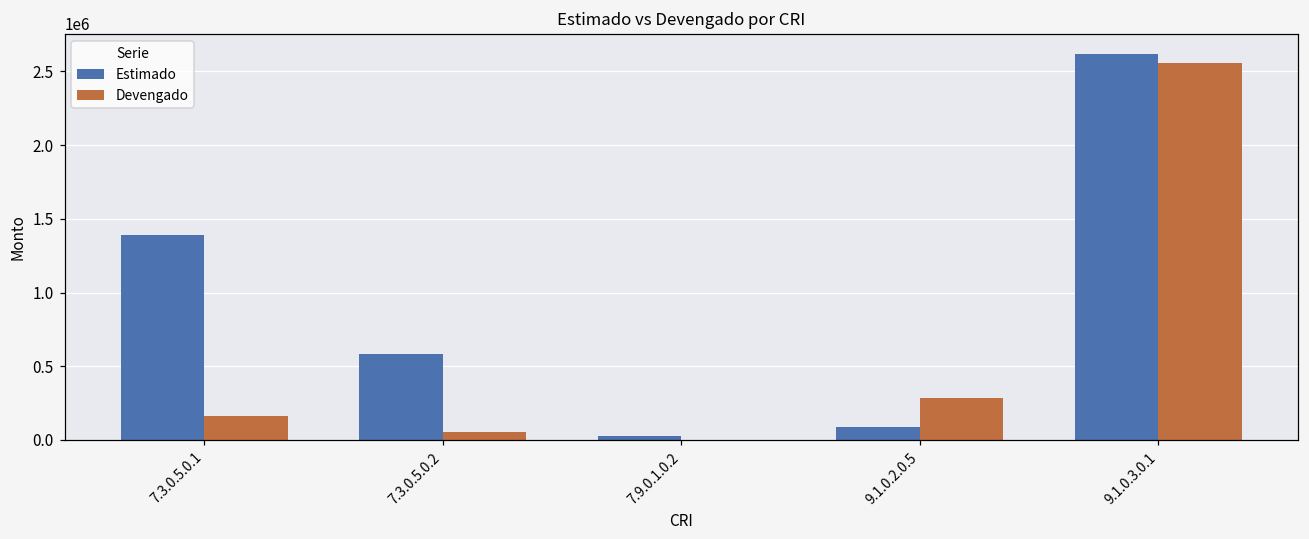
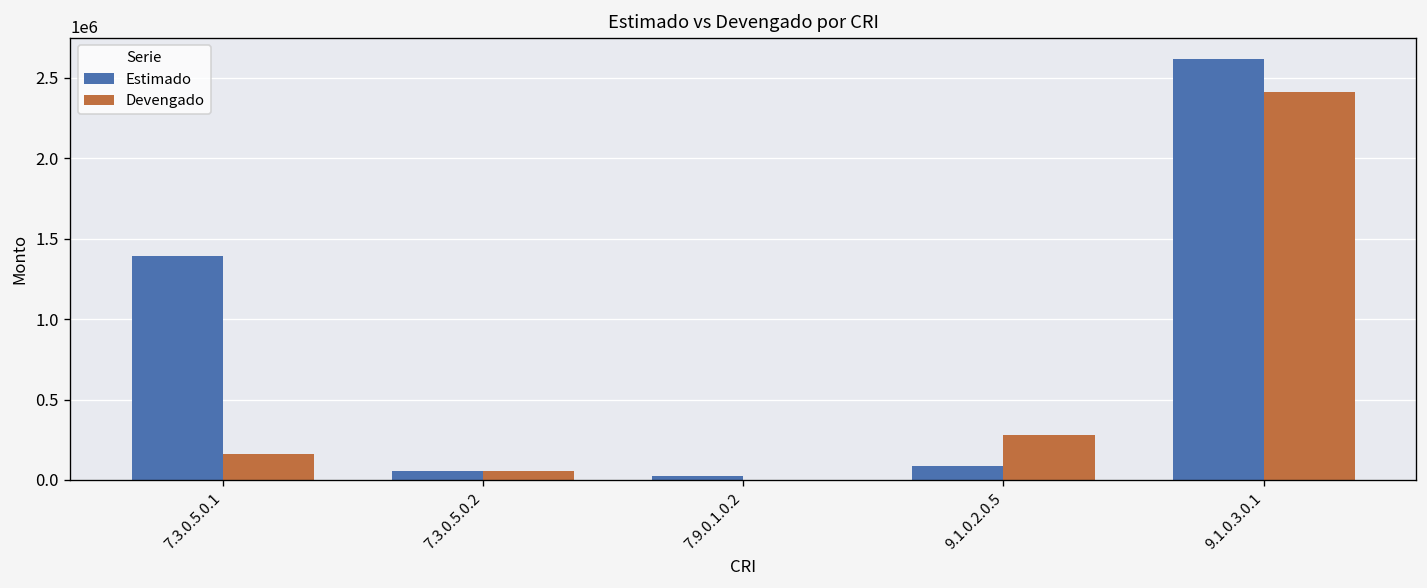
Estimado, 7.3.0.5.0.2: 580000 -> 50000
Devengado, 9.1.0.3.0.1: 2560000 -> 2410000
